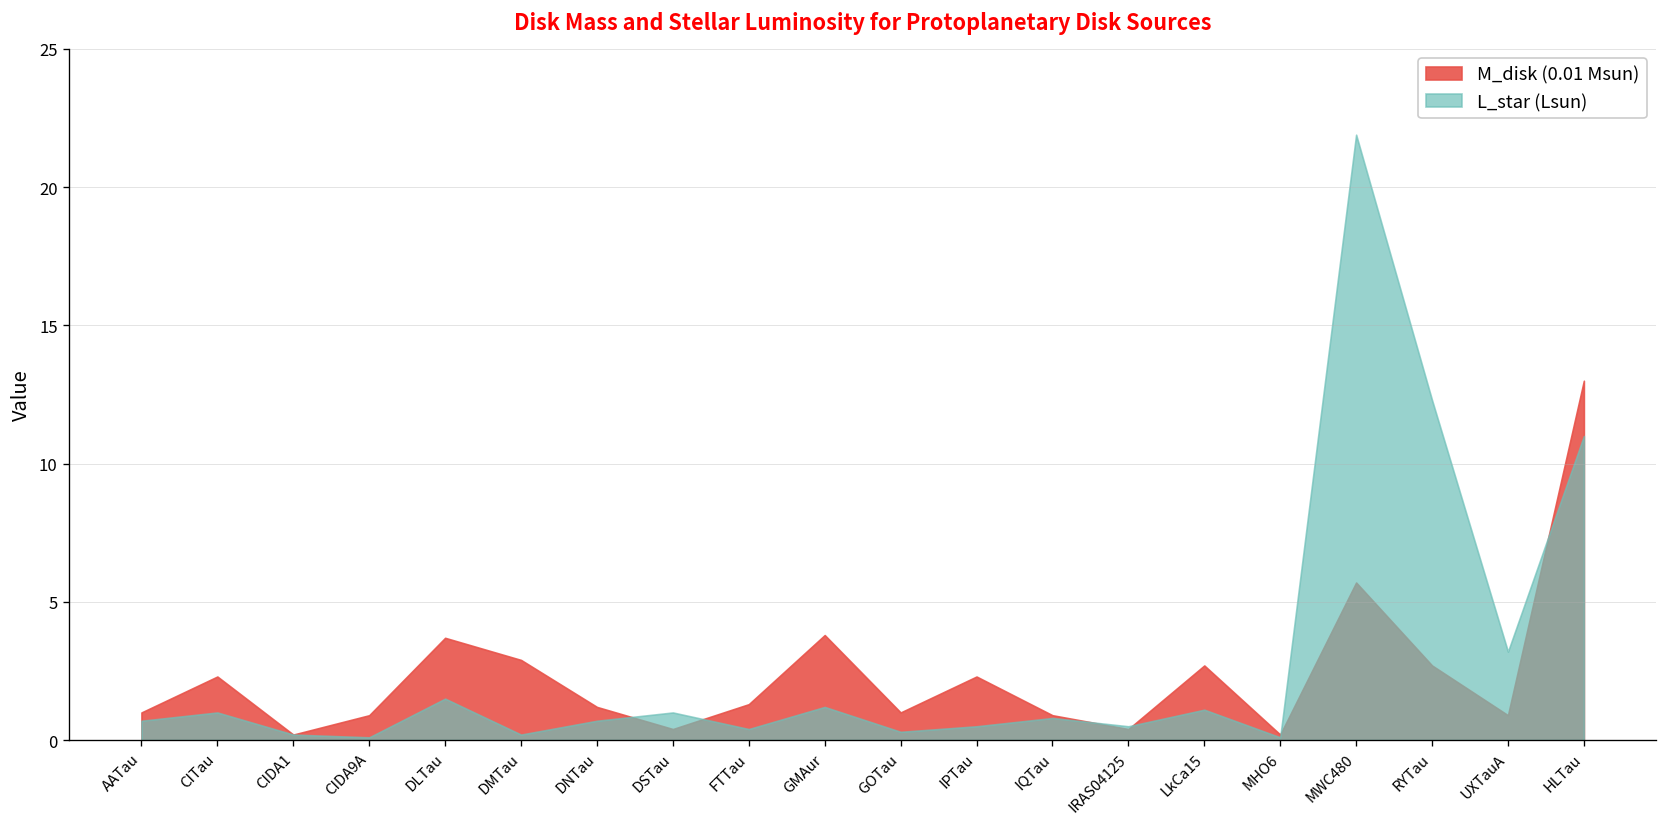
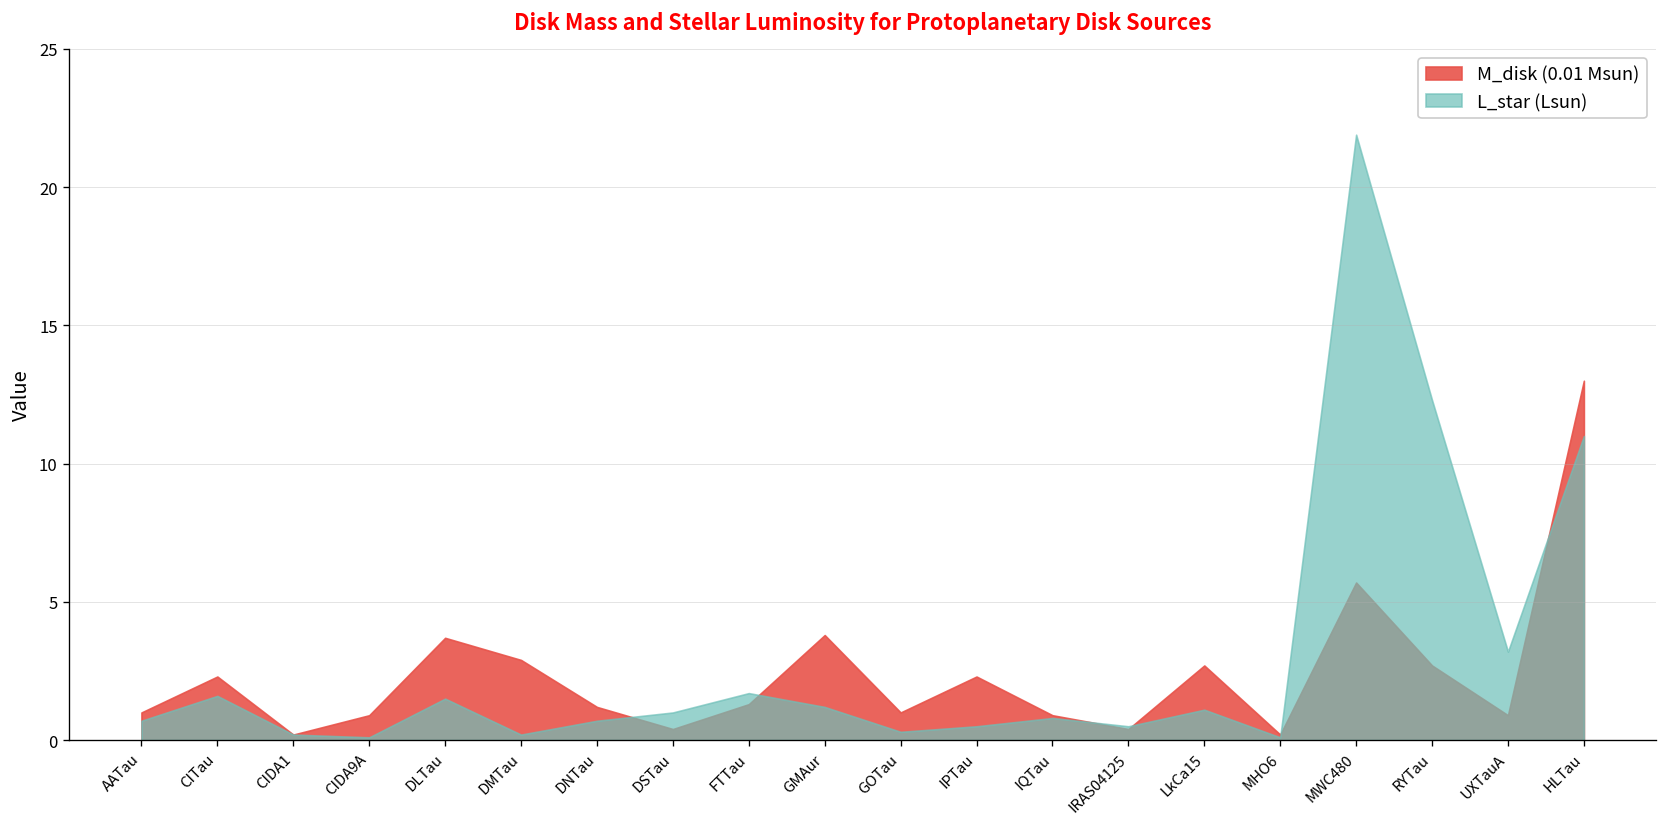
L_star (Lsun), CITau: 1.0 -> 1.6
L_star (Lsun), FTTau: 0.4 -> 1.7
